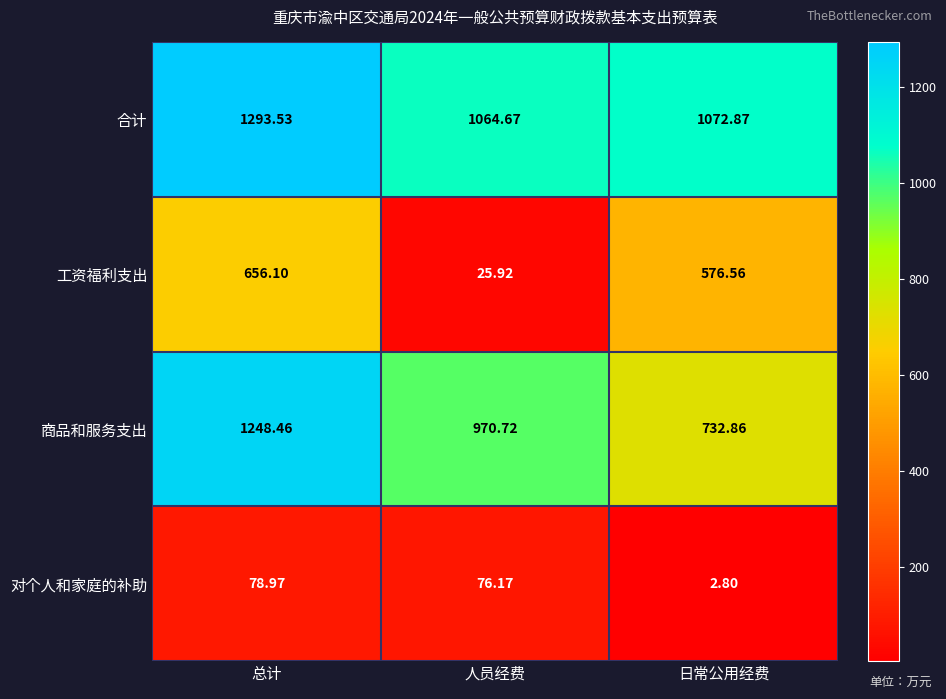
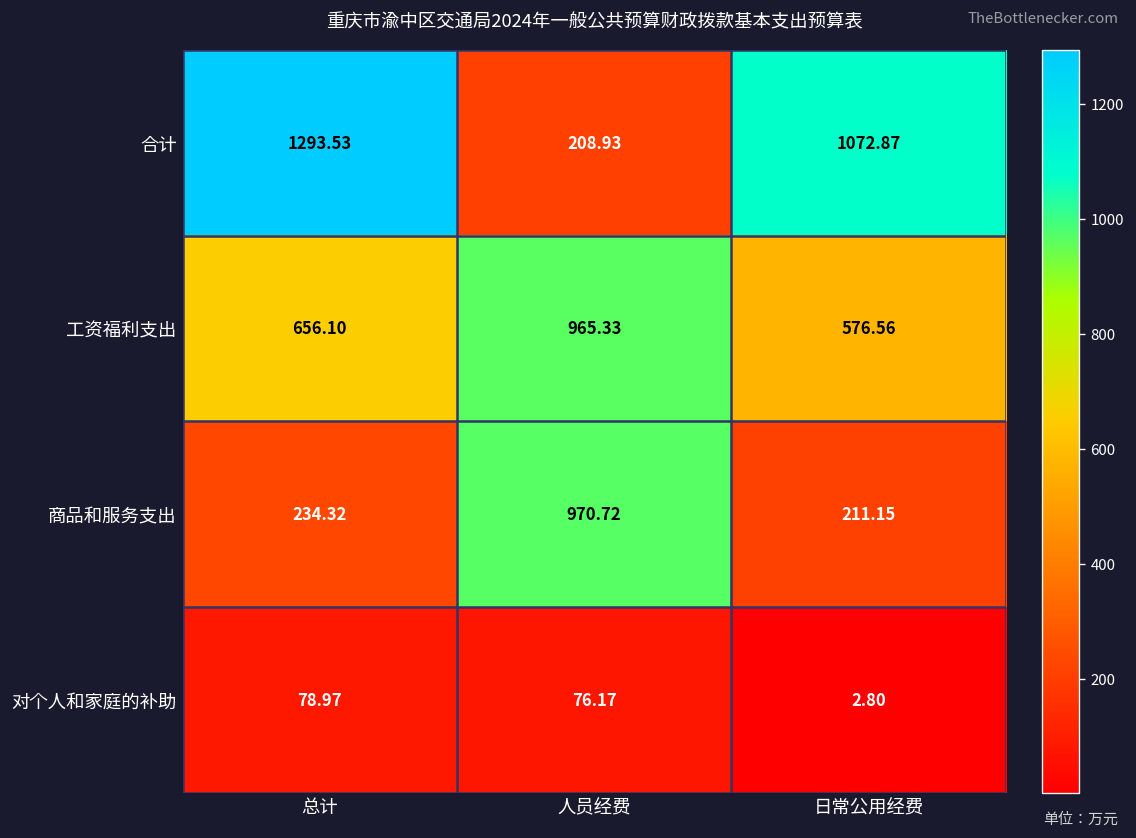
合计, 人员经费: 1064.67 -> 208.93
工资福利支出, 人员经费: 25.92 -> 965.33
商品和服务支出, 总计: 1248.46 -> 234.32
商品和服务支出, 日常公用经费: 732.86 -> 211.15
